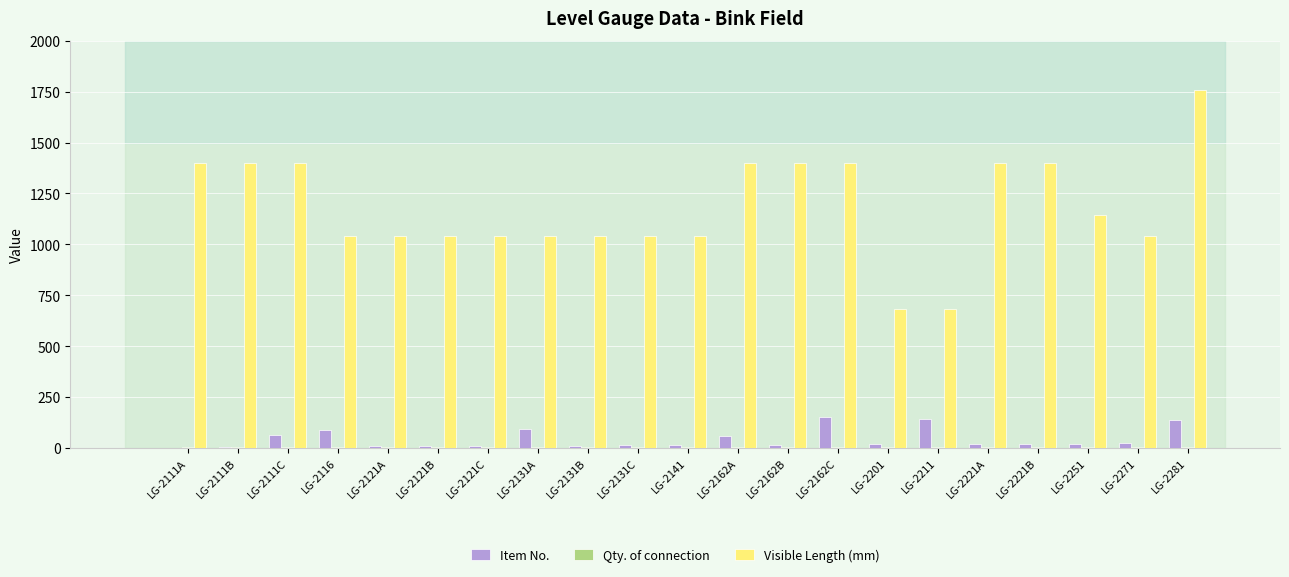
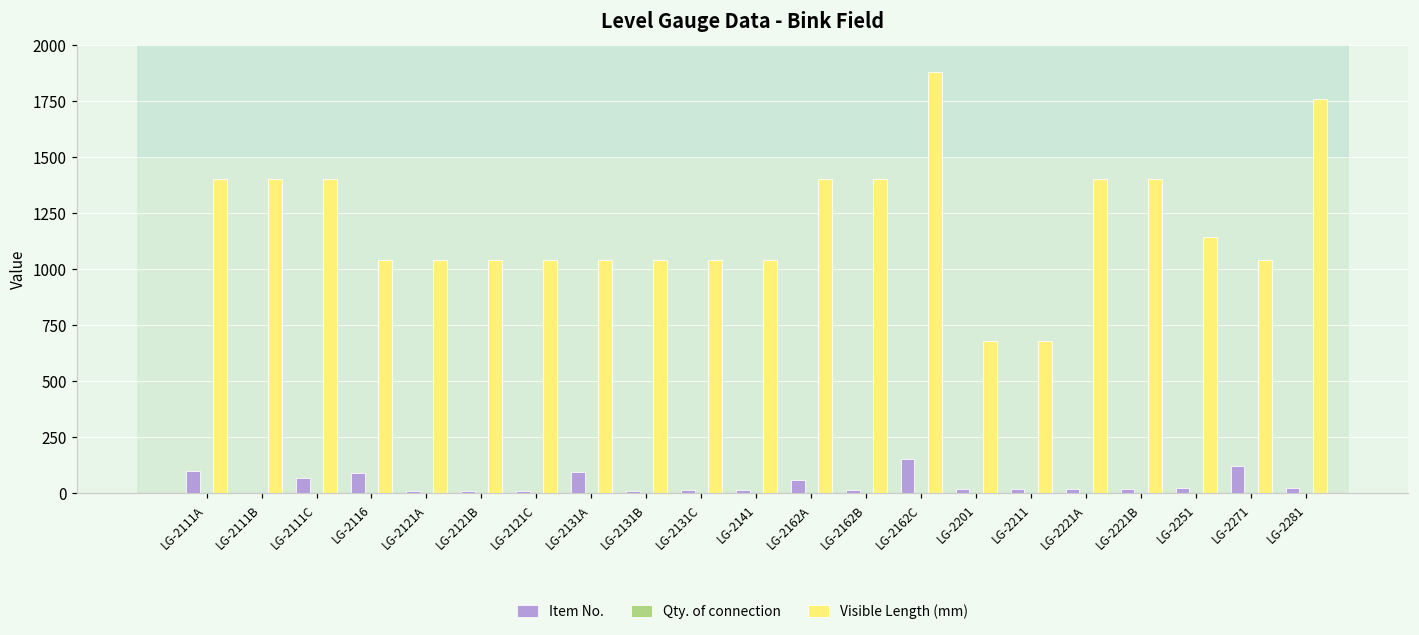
Item No., LG-2111A: 0 -> 100
Visible Length (mm), LG-2162C: 1400 -> 1880
Item No., LG-2211: 140 -> 20
Item No., LG-2271: 20 -> 120
Item No., LG-2281: 140 -> 20
